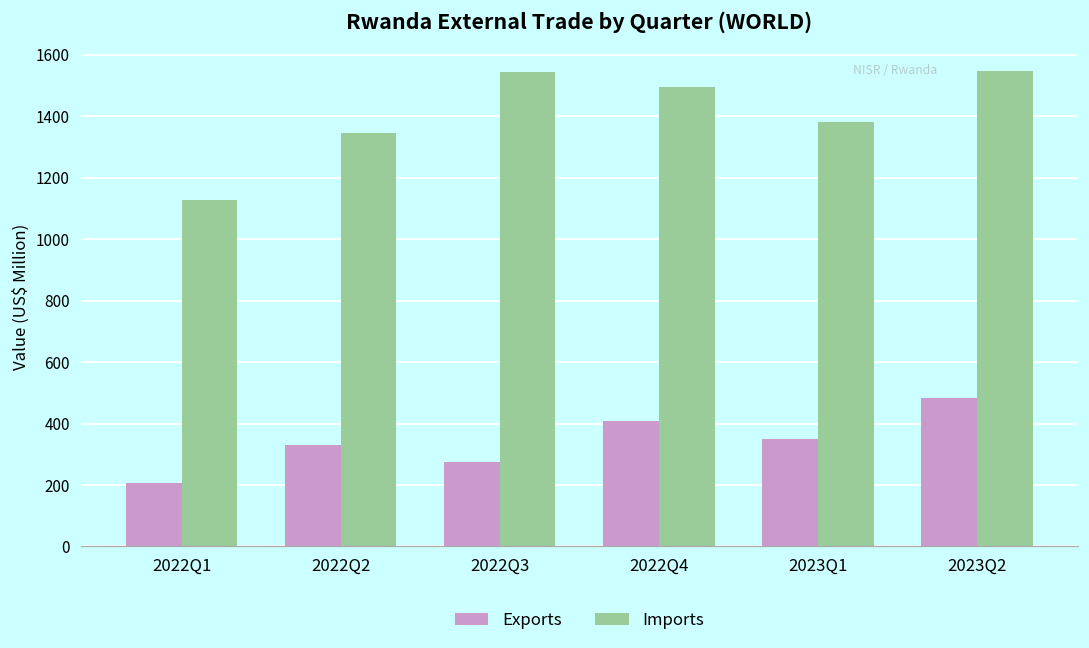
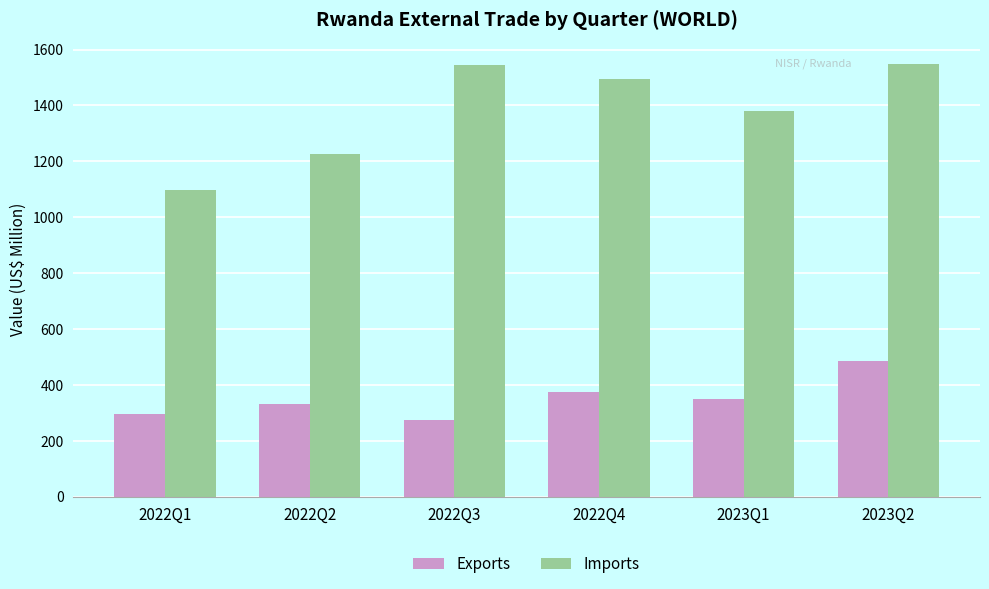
Exports, 2022Q1: 210 -> 300
Imports, 2022Q1: 1130 -> 1100
Imports, 2022Q2: 1350 -> 1230
Exports, 2022Q4: 410 -> 370
